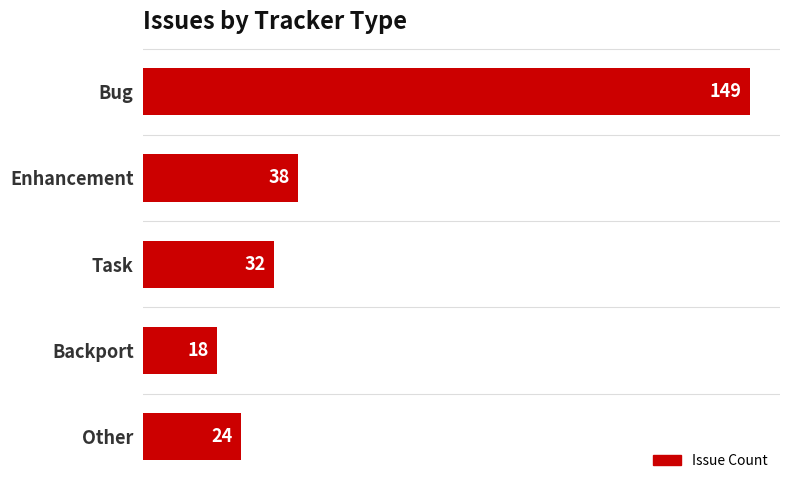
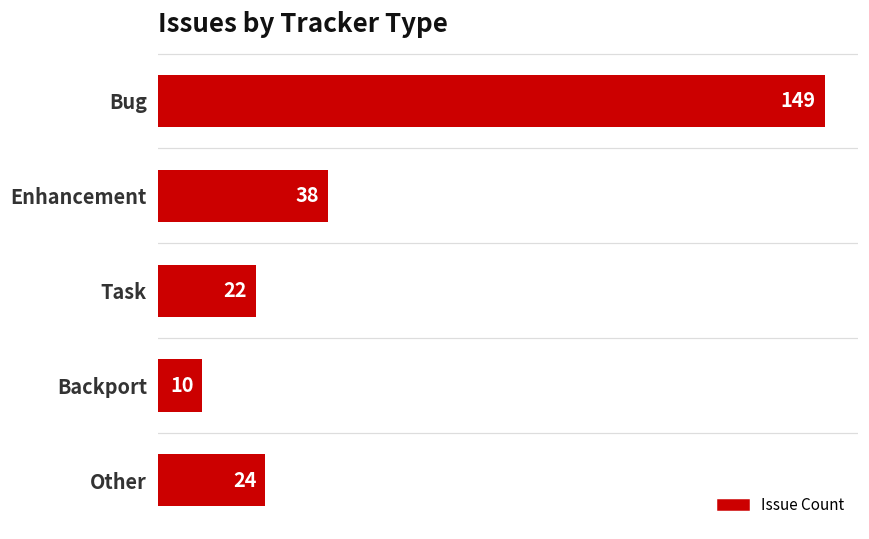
Task: 32 -> 22
Backport: 18 -> 10
